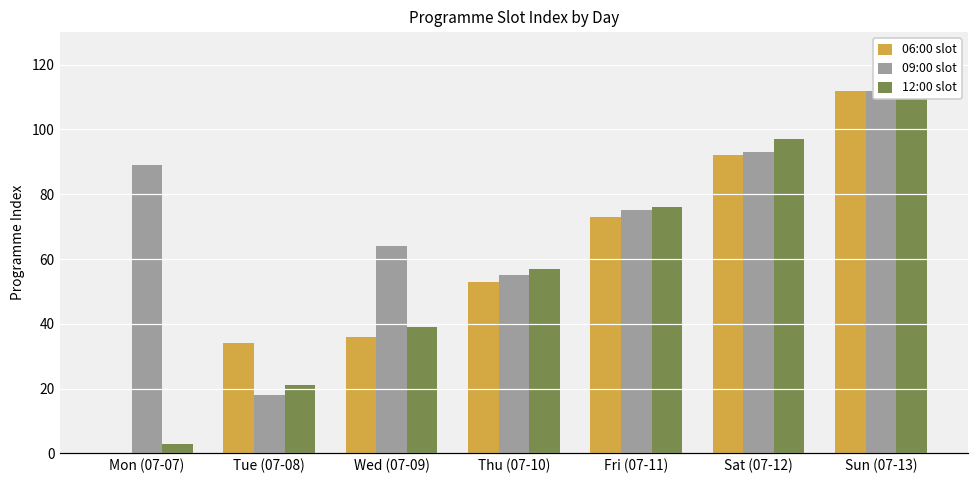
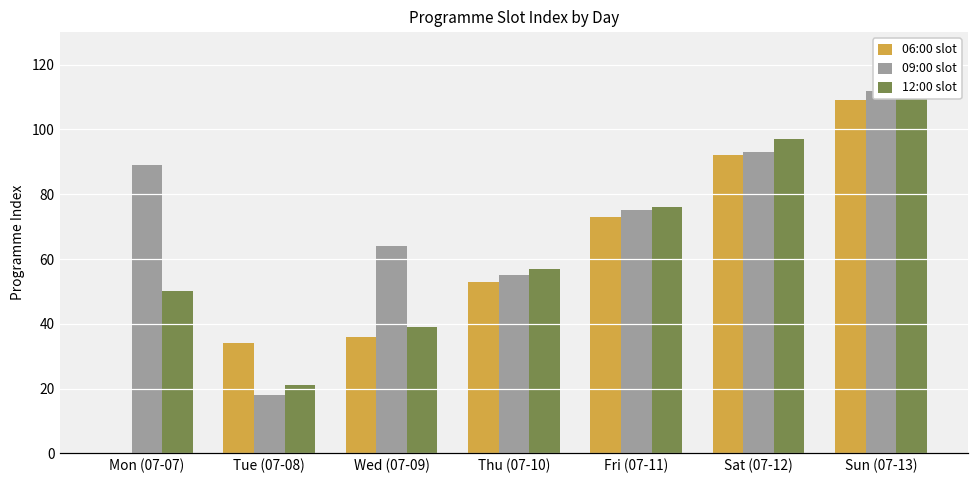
12:00 slot, Mon (07-07): 3 -> 50
06:00 slot, Sun (07-13): 112 -> 109
